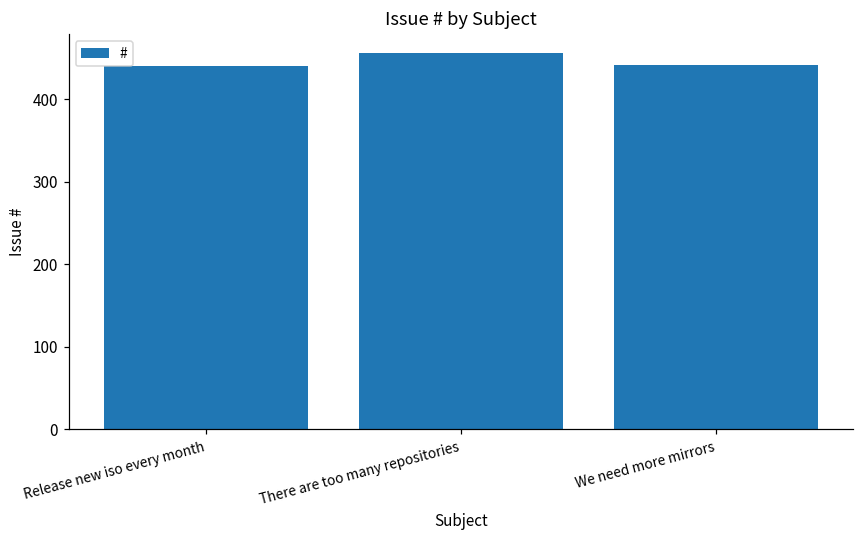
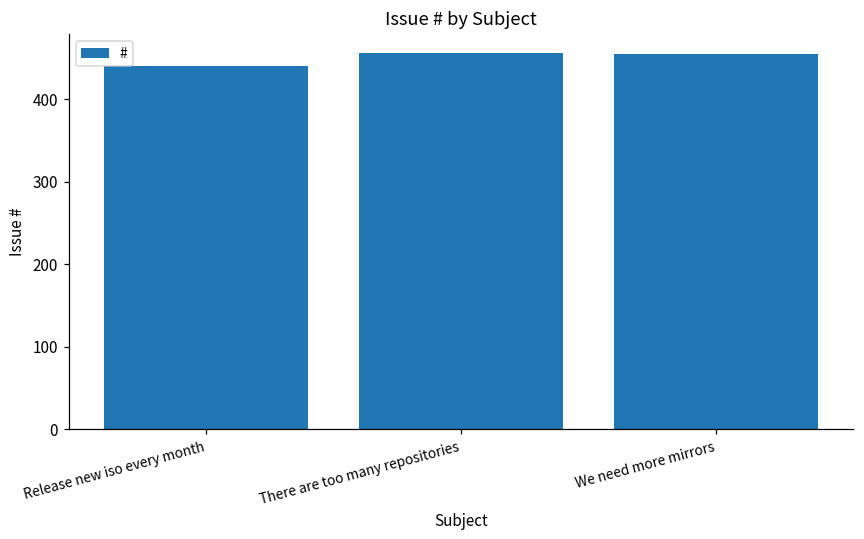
We need more mirrors: 440 -> 460
